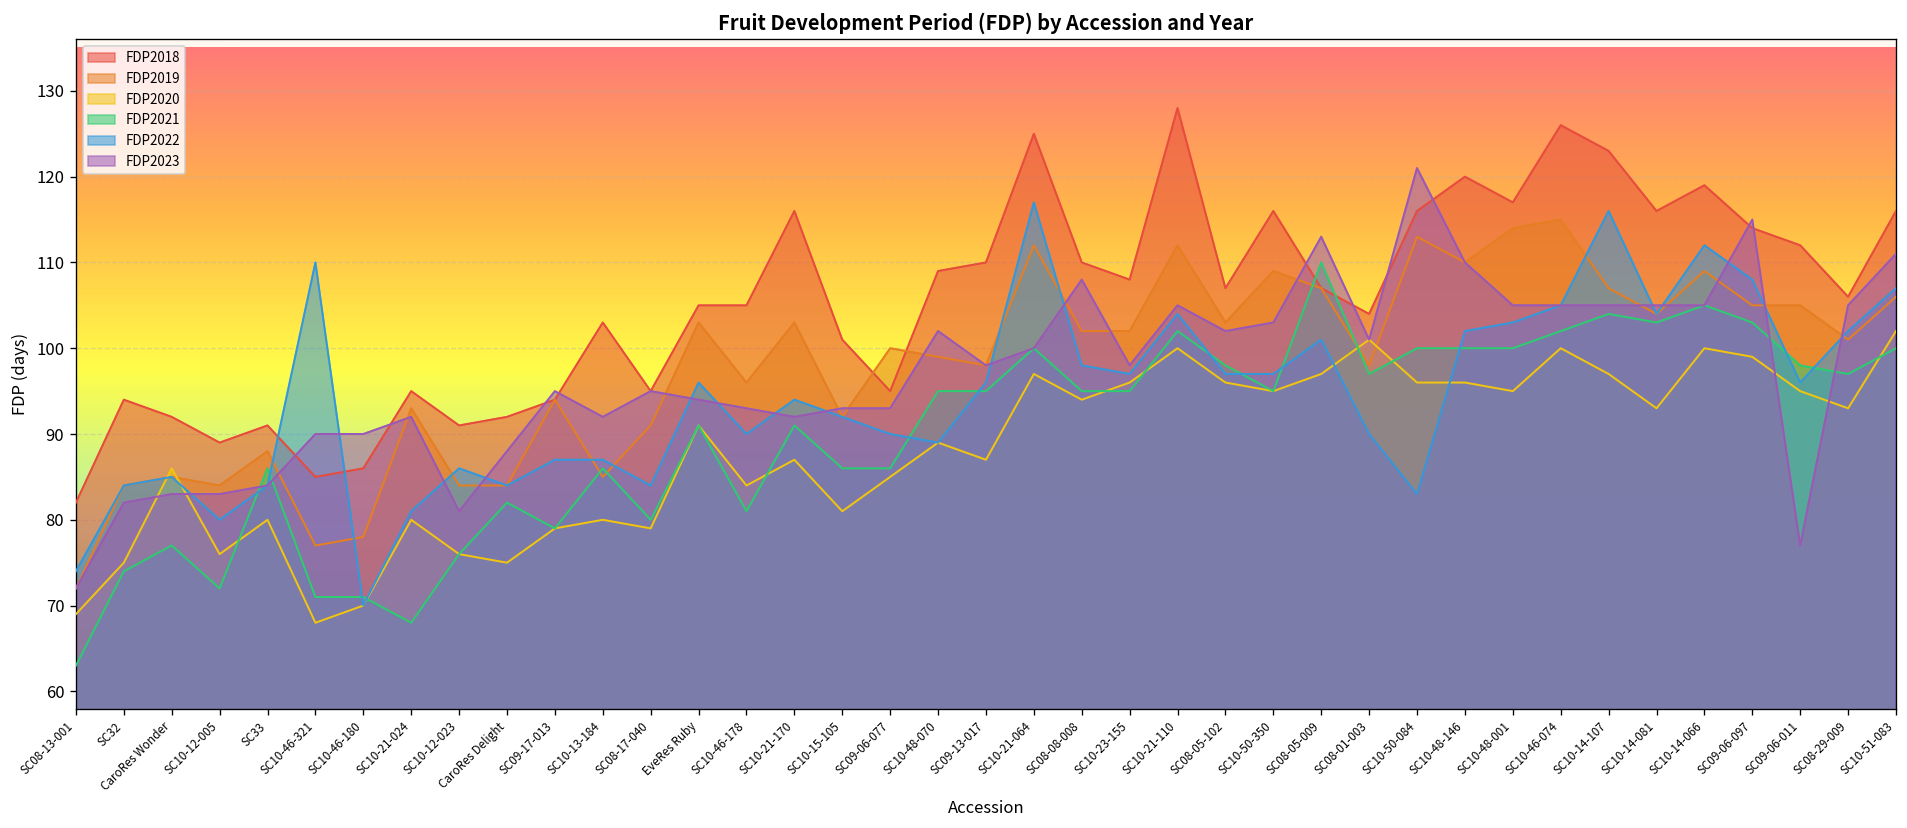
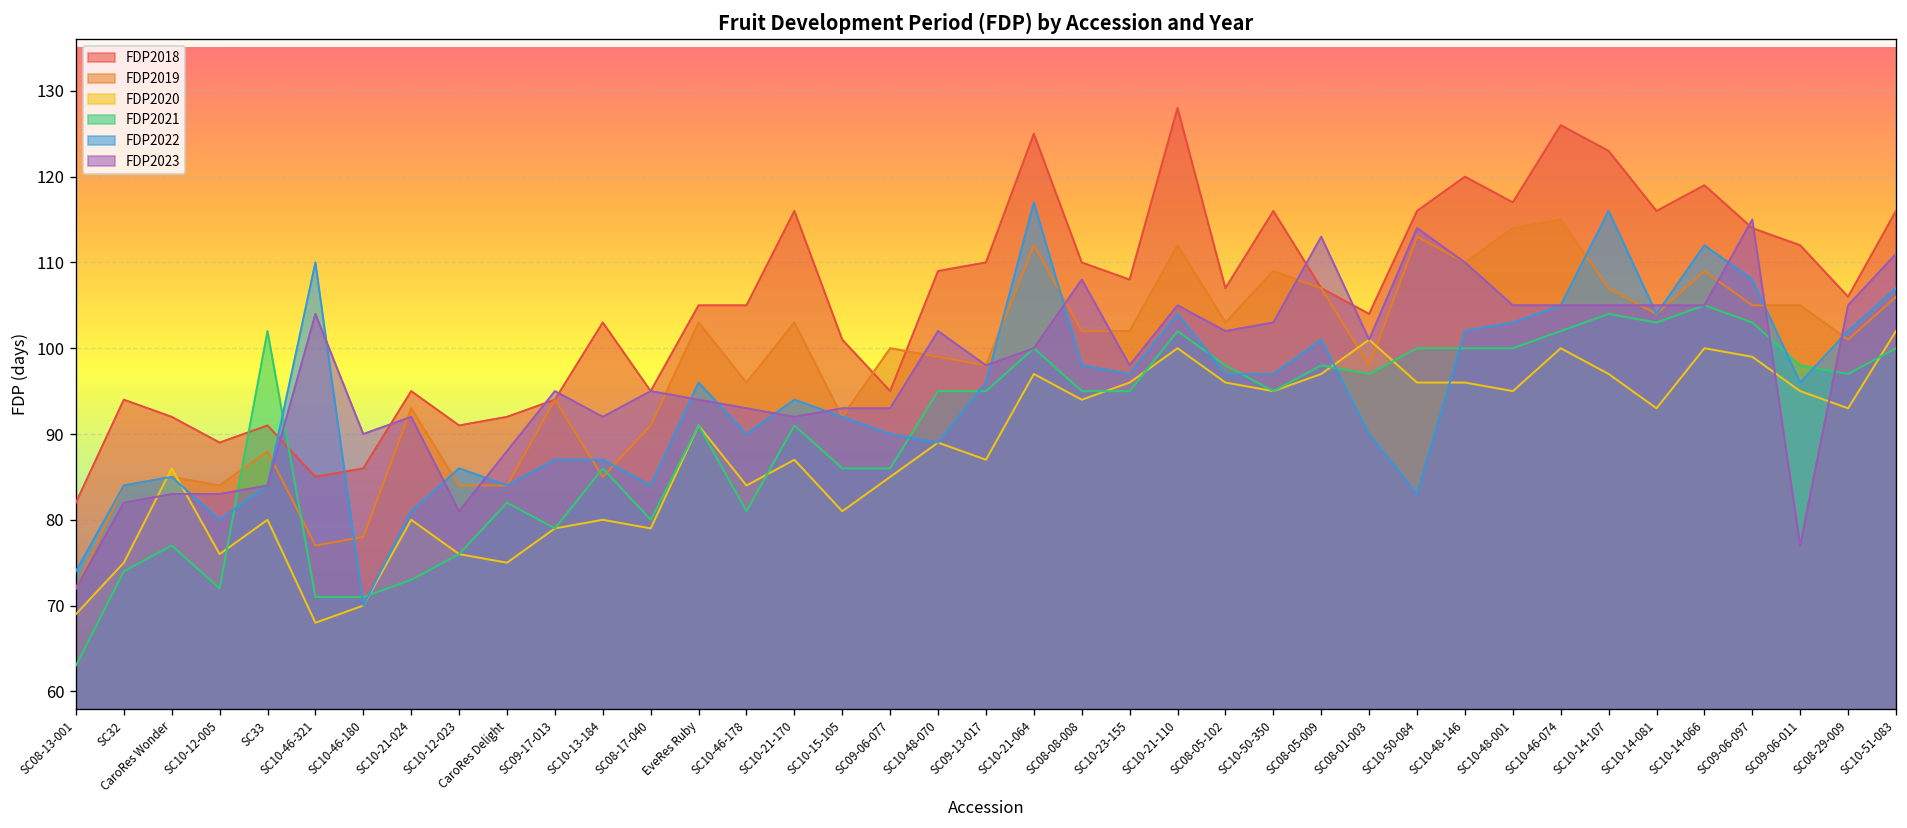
FDP2021, SC33: 86 -> 102
FDP2023, SC10-46-321: 90 -> 104
FDP2021, SC10-21-024: 68 -> 73
FDP2021, SC08-05-009: 110 -> 98
FDP2023, SC10-50-084: 121 -> 114
